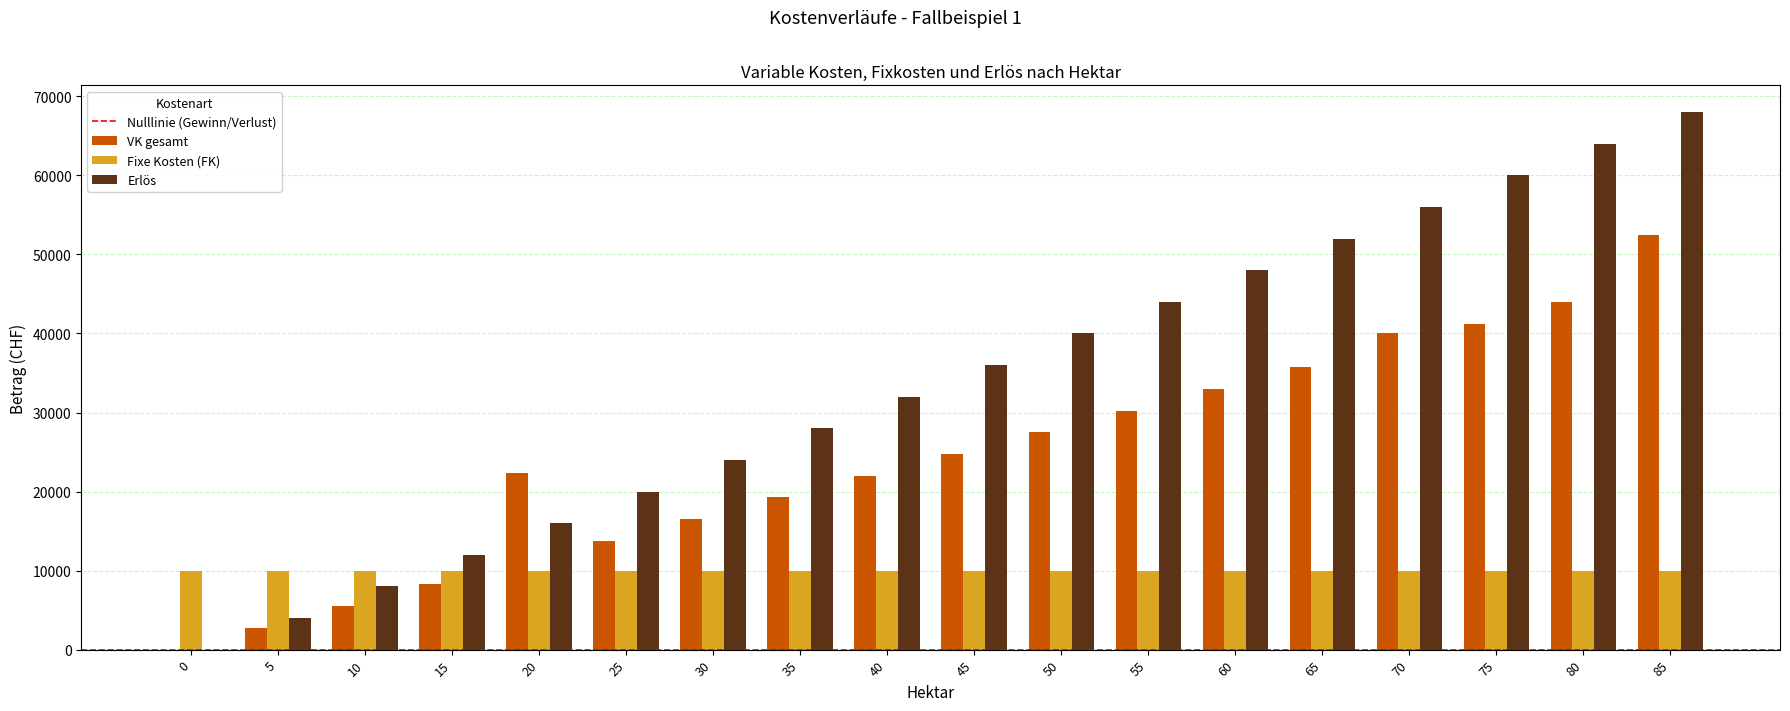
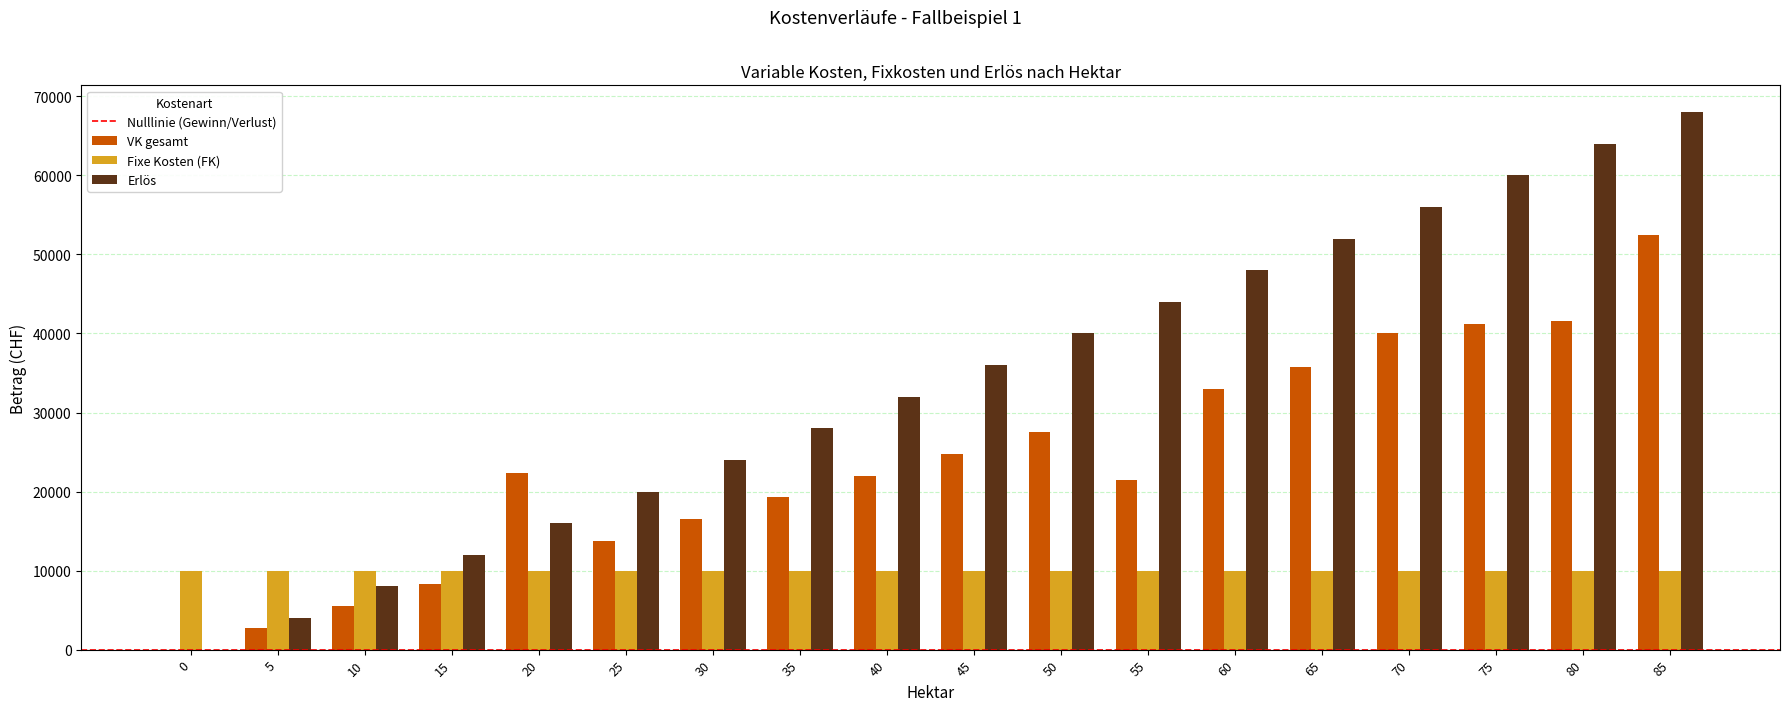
VK gesamt, 55: 30000 -> 21000
VK gesamt, 80: 44000 -> 42000
